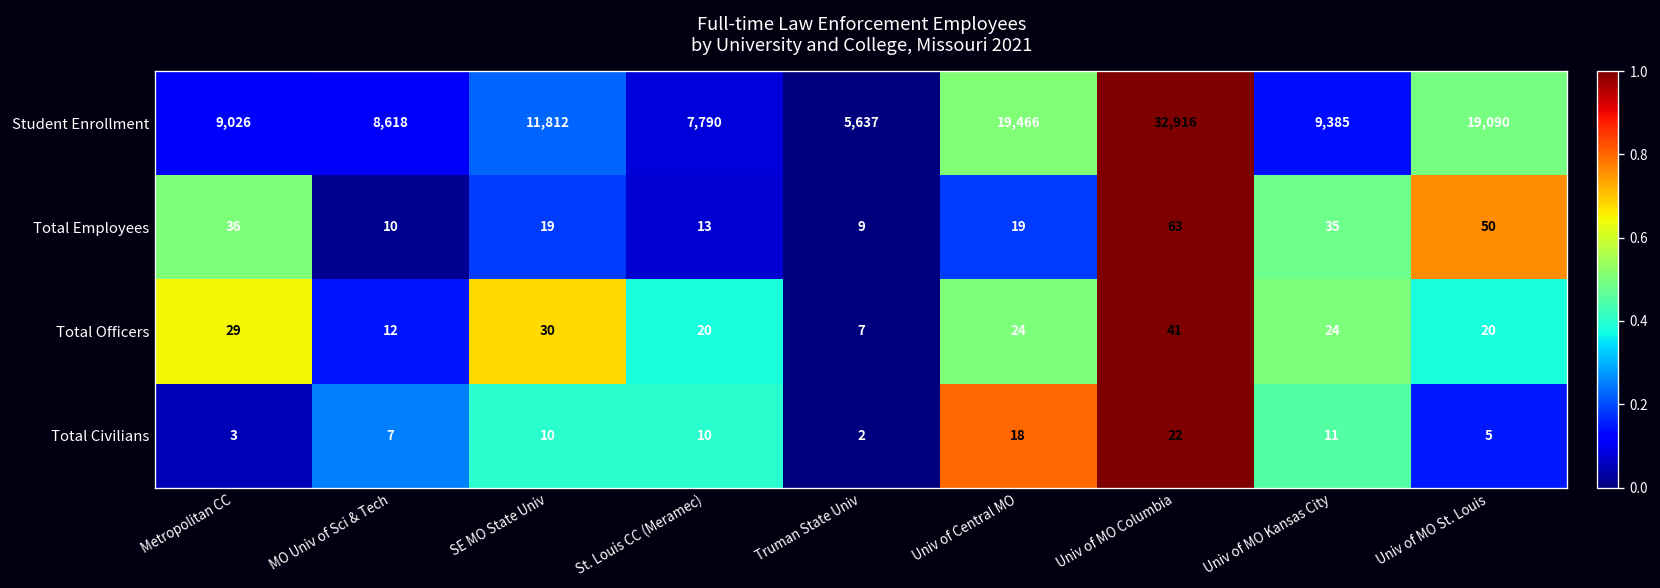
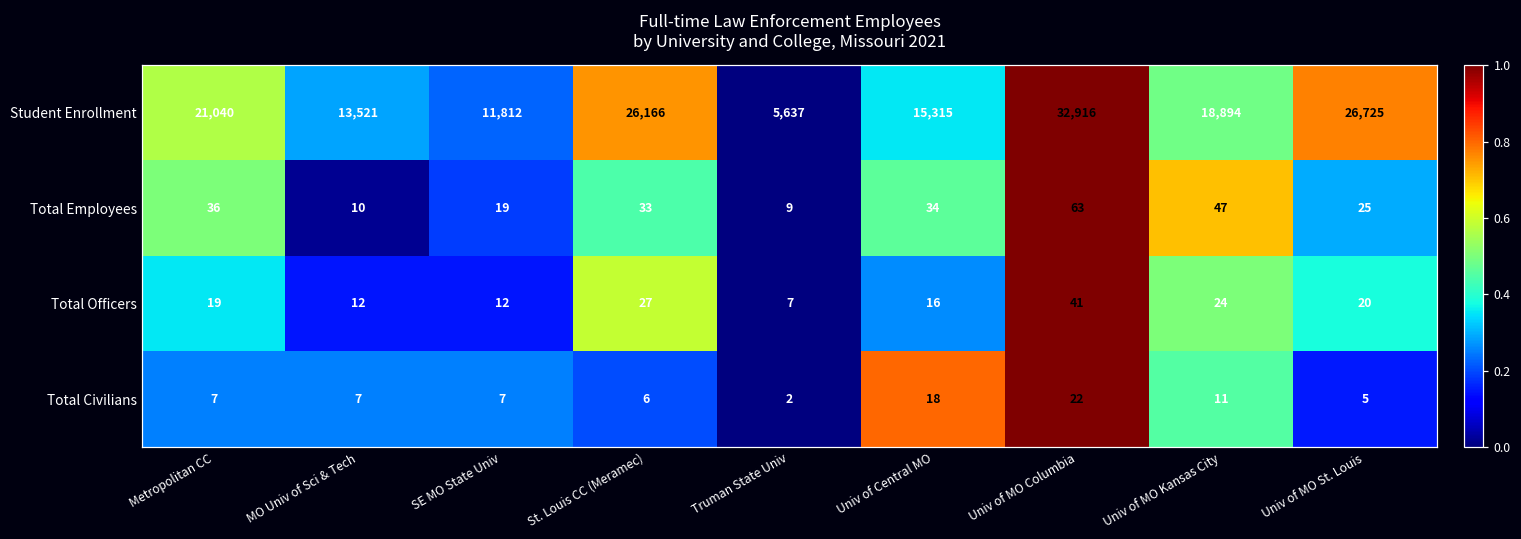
Student Enrollment, Metropolitan CC: 9,026 -> 21,040
Student Enrollment, MO Univ of Sci & Tech: 8,618 -> 13,521
Student Enrollment, St. Louis CC (Meramec): 7,790 -> 26,166
Student Enrollment, Univ of Central MO: 19,466 -> 15,315
Student Enrollment, Univ of MO Kansas City: 9,385 -> 18,894
Student Enrollment, Univ of MO St. Louis: 19,090 -> 26,725
Total Employees, St. Louis CC (Meramec): 13 -> 33
Total Employees, Univ of Central MO: 19 -> 34
Total Employees, Univ of MO Kansas City: 35 -> 47
Total Employees, Univ of MO St. Louis: 50 -> 25
Total Officers, Metropolitan CC: 29 -> 19
Total Officers, SE MO State Univ: 30 -> 12
Total Officers, St. Louis CC (Meramec): 20 -> 27
Total Officers, Univ of Central MO: 24 -> 16
Total Civilians, Metropolitan CC: 3 -> 7
Total Civilians, SE MO State Univ: 10 -> 7
Total Civilians, St. Louis CC (Meramec): 10 -> 6
